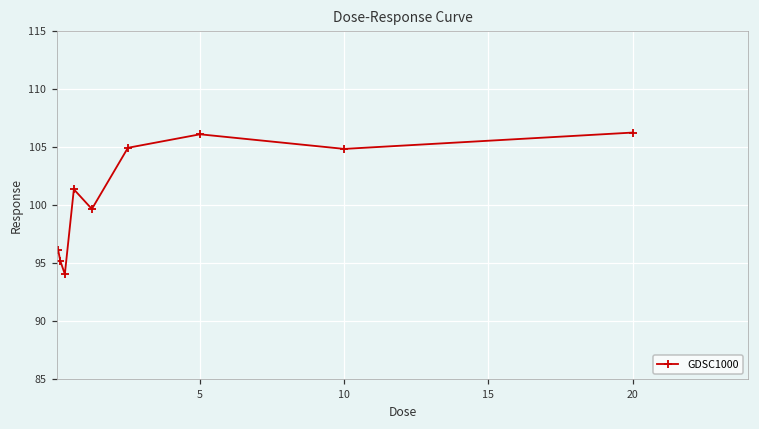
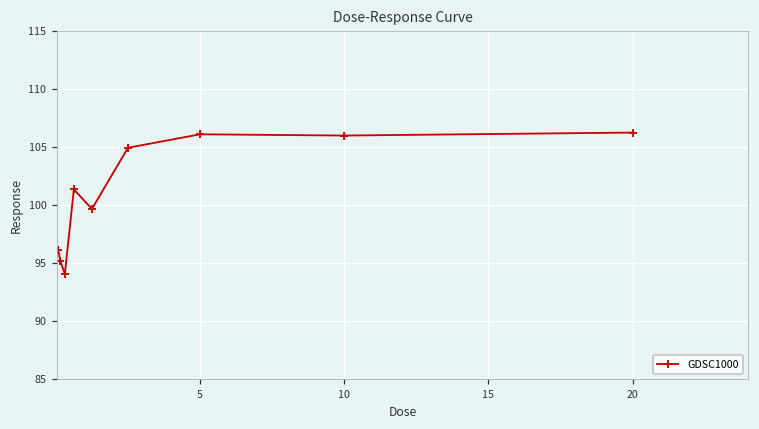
10: 104.9 -> 106.0
